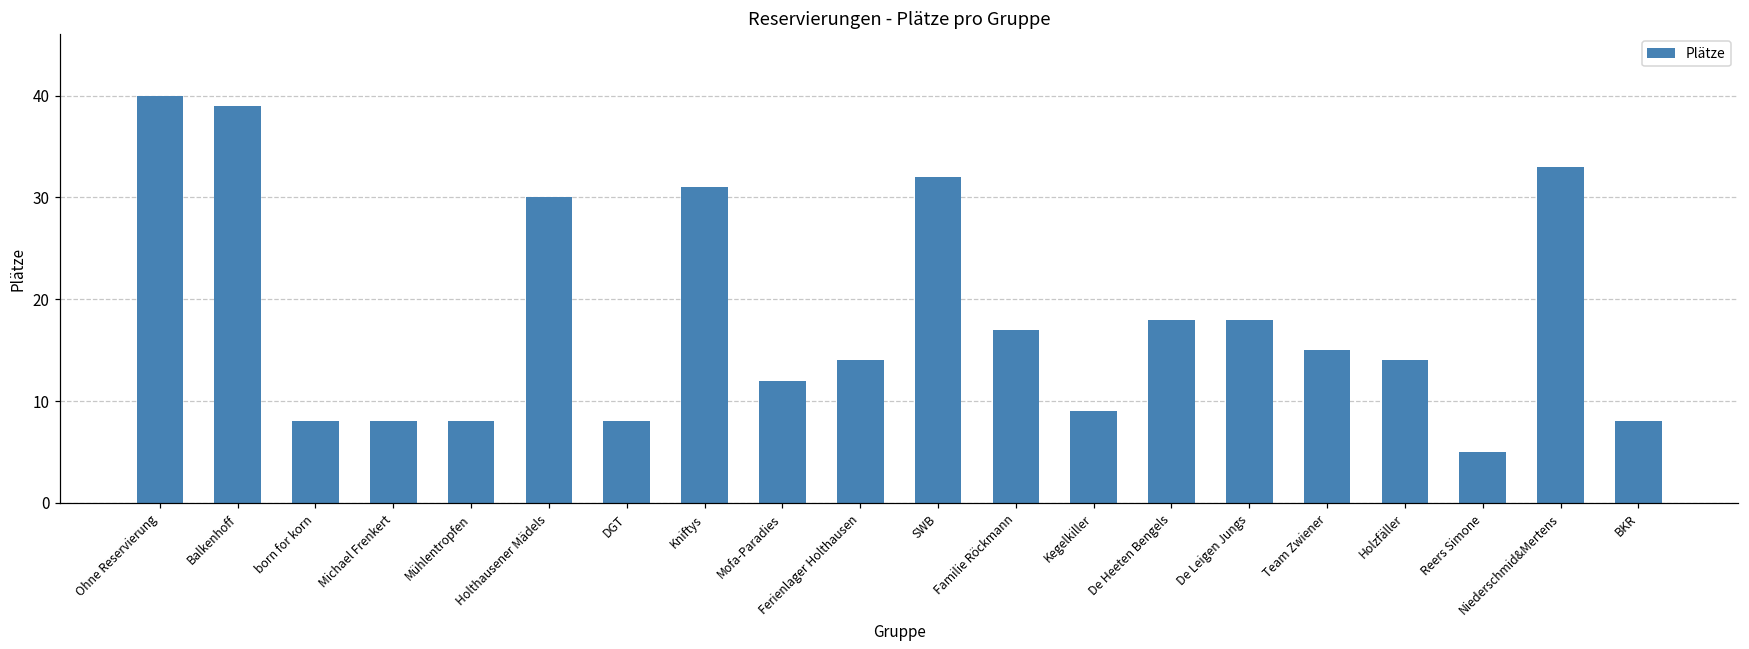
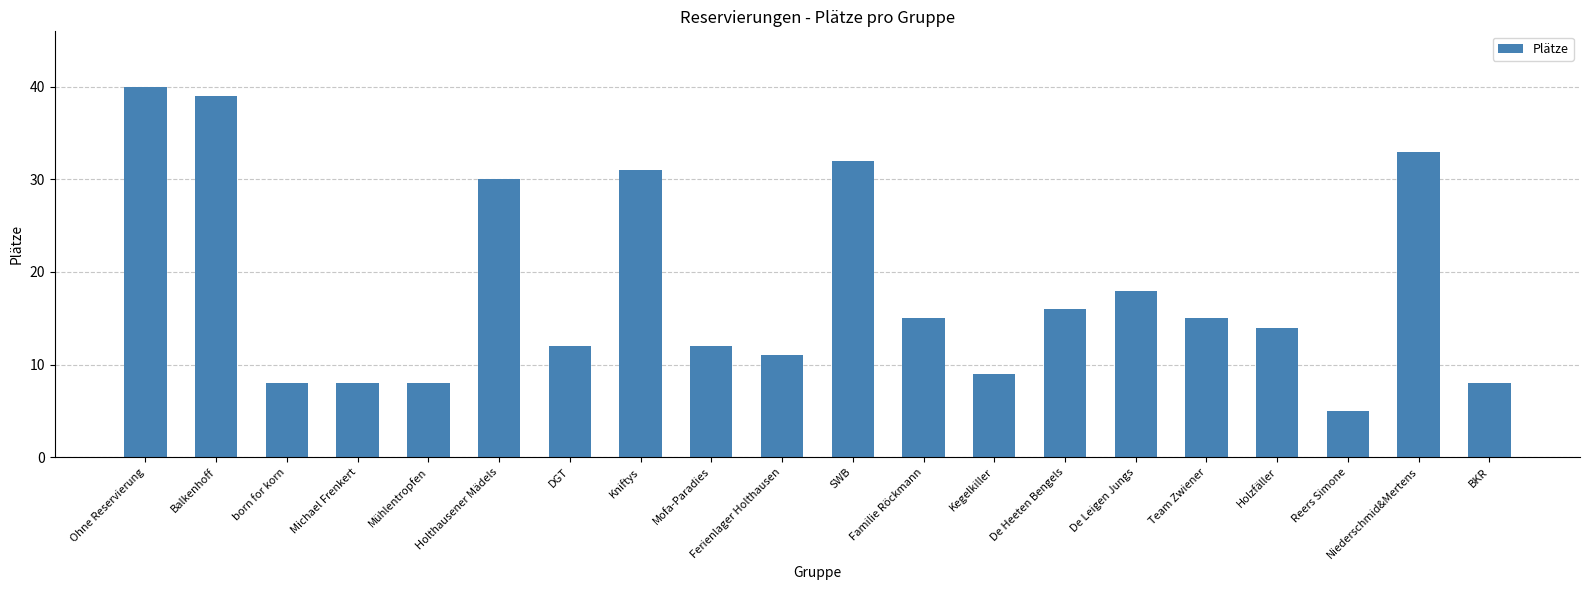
DGT: 8 -> 12
Ferienlager Holthausen: 14 -> 11
Familie Röckmann: 17 -> 15
De Heeten Bengels: 18 -> 16
